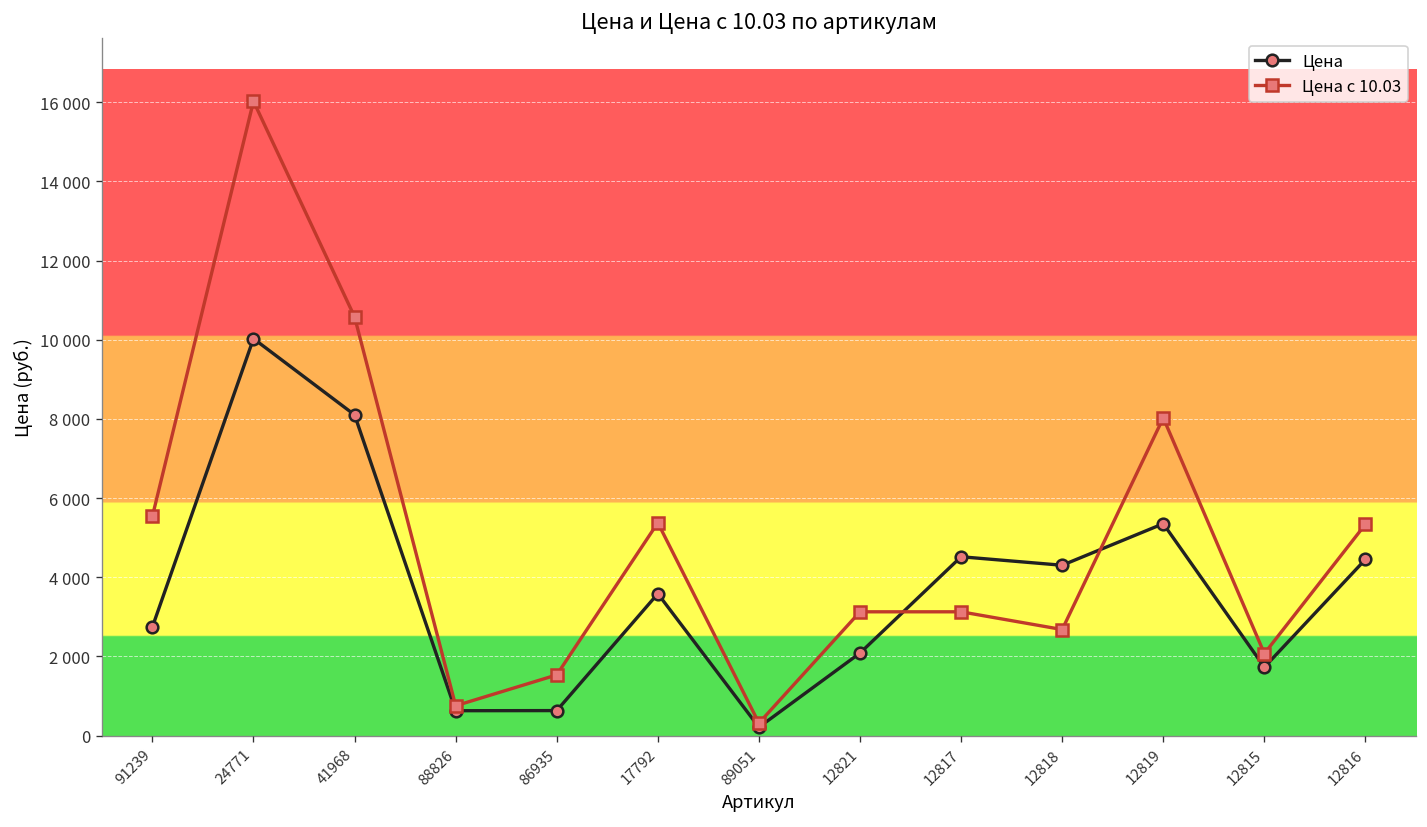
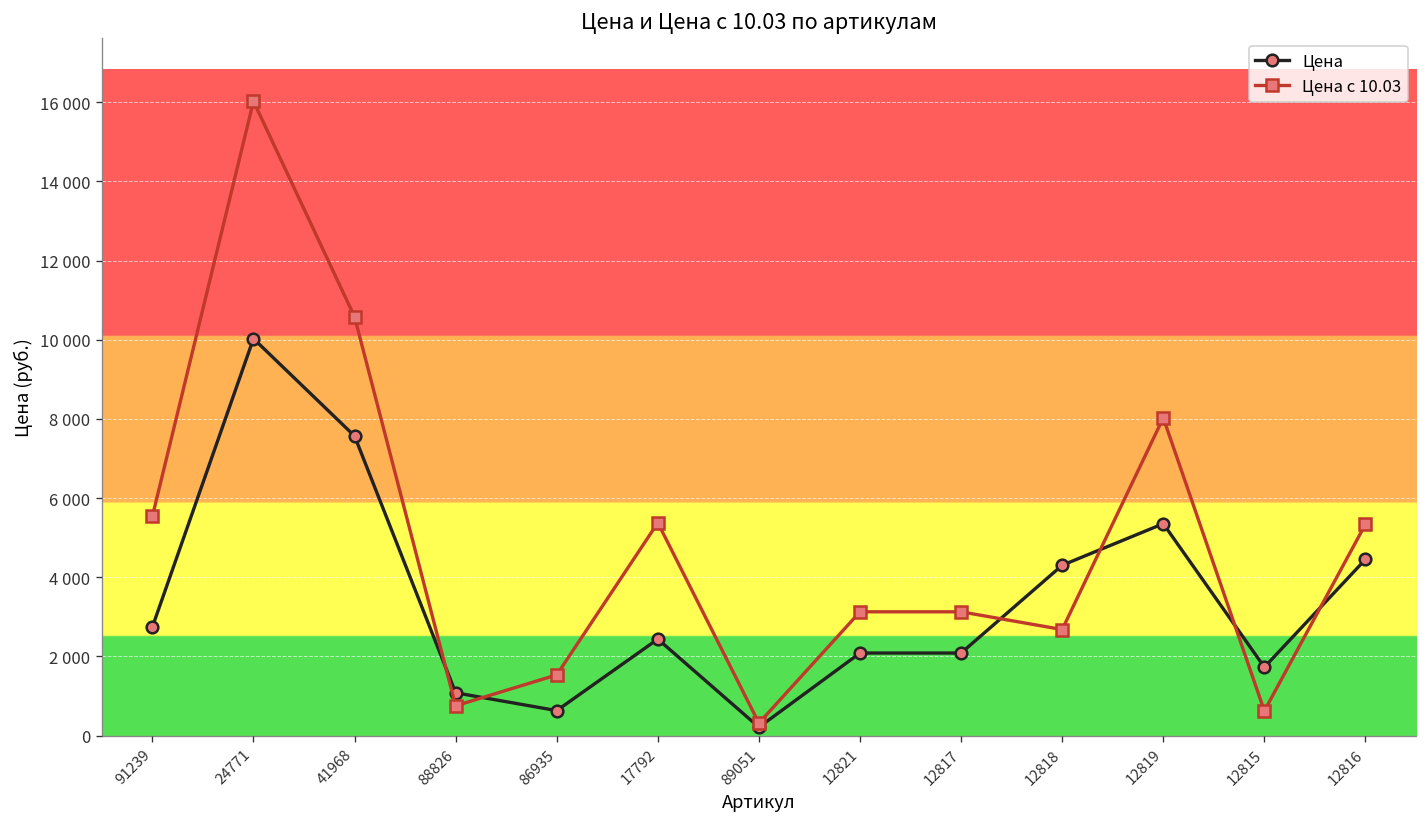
Цена, 41968: 8100 -> 7600
Цена, 88826: 600 -> 1100
Цена, 17792: 3600 -> 2400
Цена, 12817: 4500 -> 2100
Цена с 10.03, 12815: 2100 -> 600
